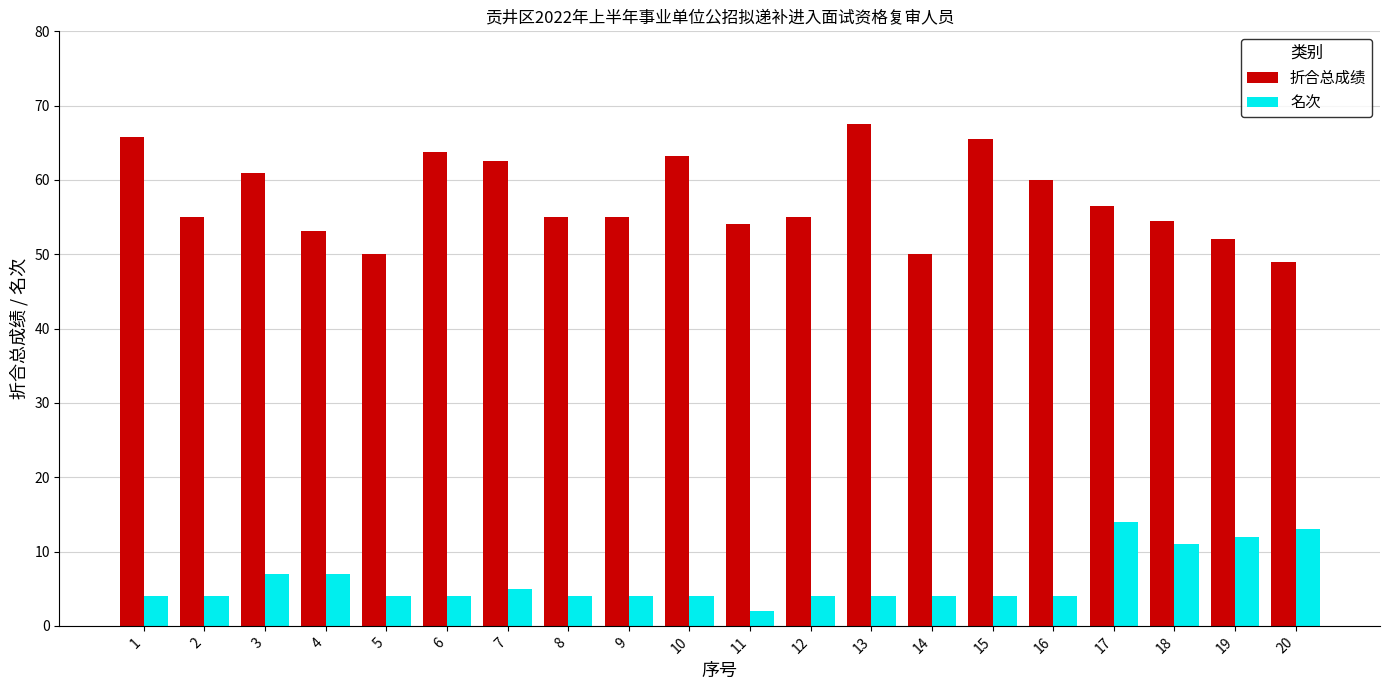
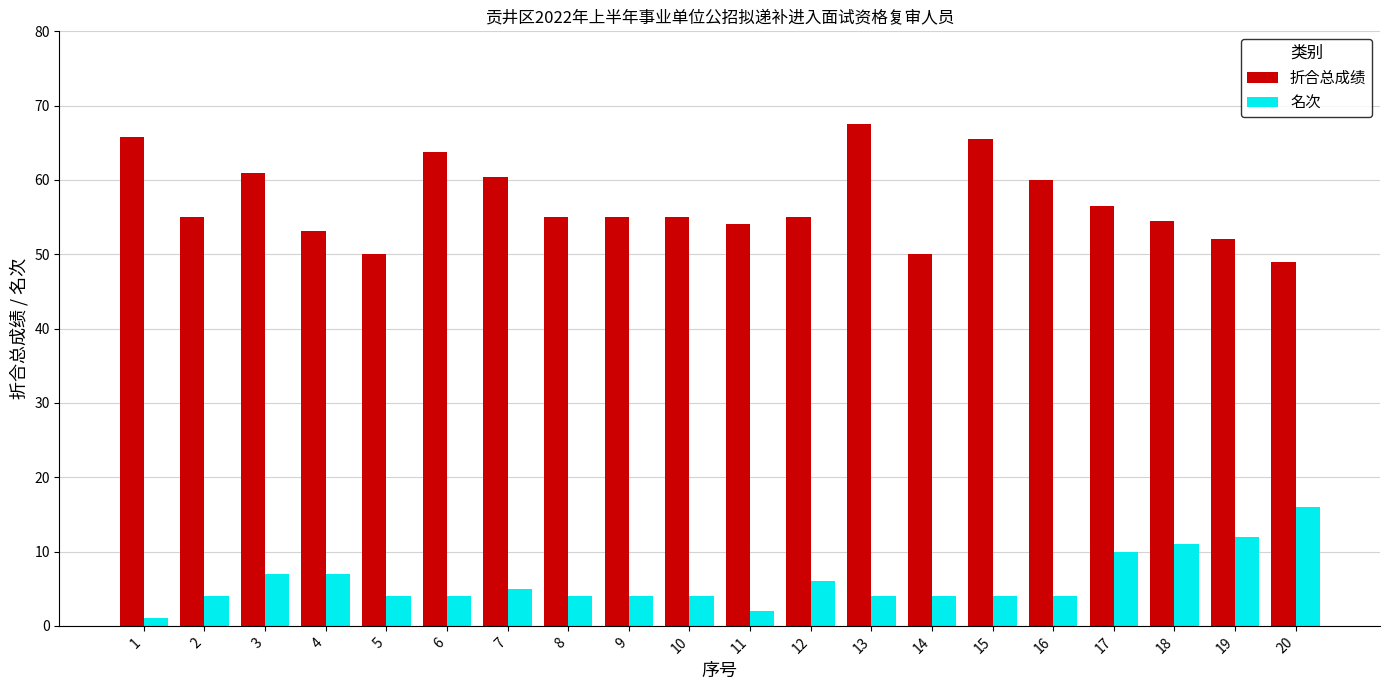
名次, 1: 4 -> 1
折合总成绩, 7: 63 -> 60
折合总成绩, 10: 63 -> 55
名次, 12: 4 -> 6
名次, 17: 14 -> 10
名次, 20: 13 -> 16
